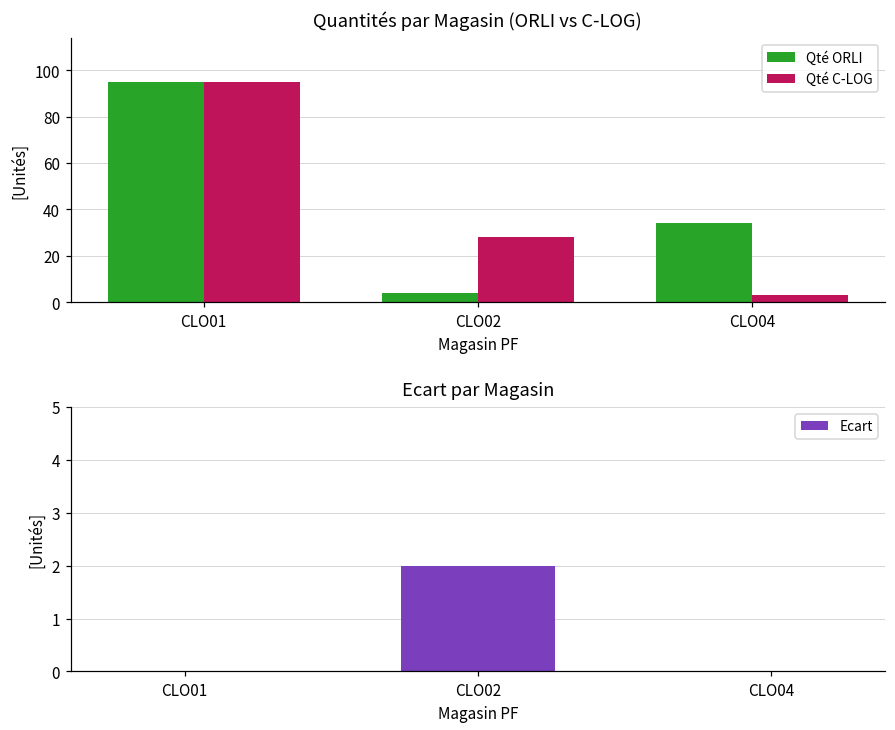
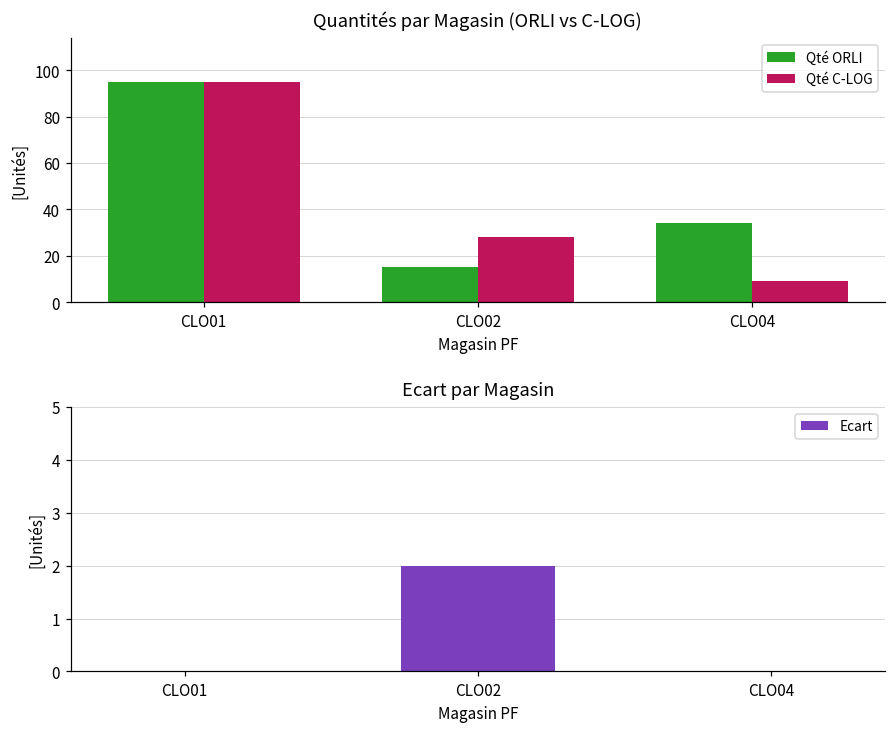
Quantités par Magasin (ORLI vs C-LOG), Qté ORLI, CLO02: 4 -> 15
Quantités par Magasin (ORLI vs C-LOG), Qté C-LOG, CLO04: 3 -> 9
